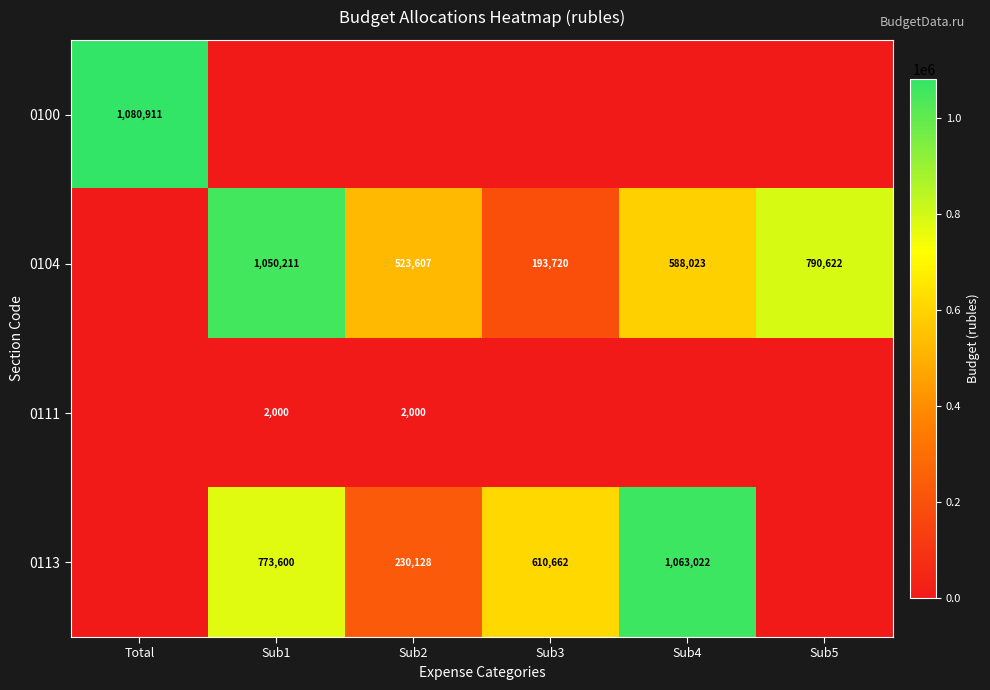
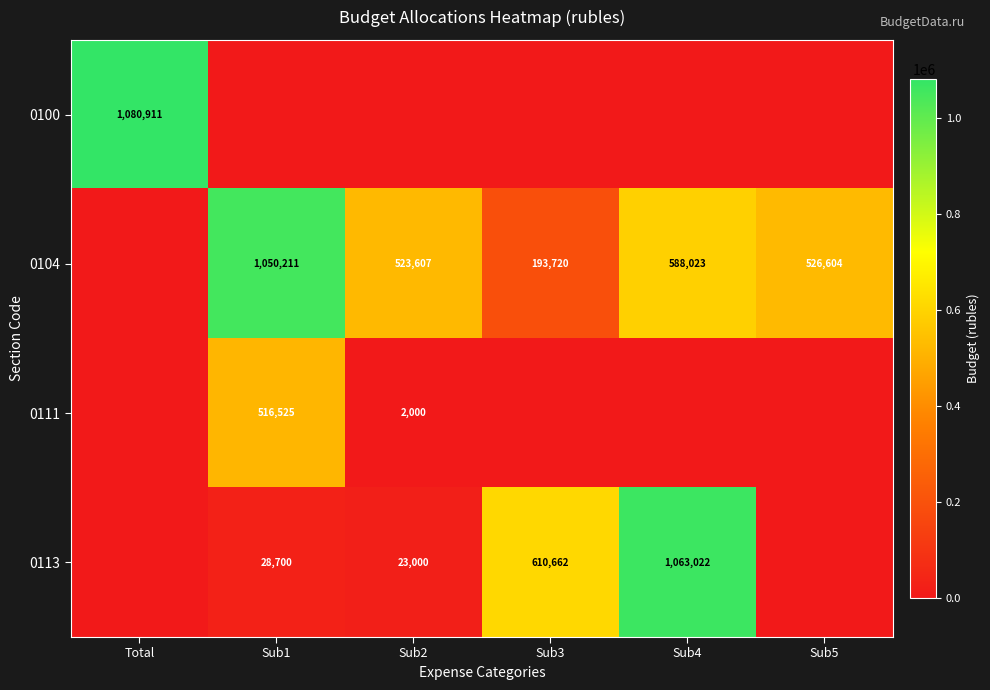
0104, Sub5: 790,622 -> 526,604
0111, Sub1: 2,000 -> 516,525
0113, Sub1: 773,600 -> 28,700
0113, Sub2: 230,128 -> 23,000
